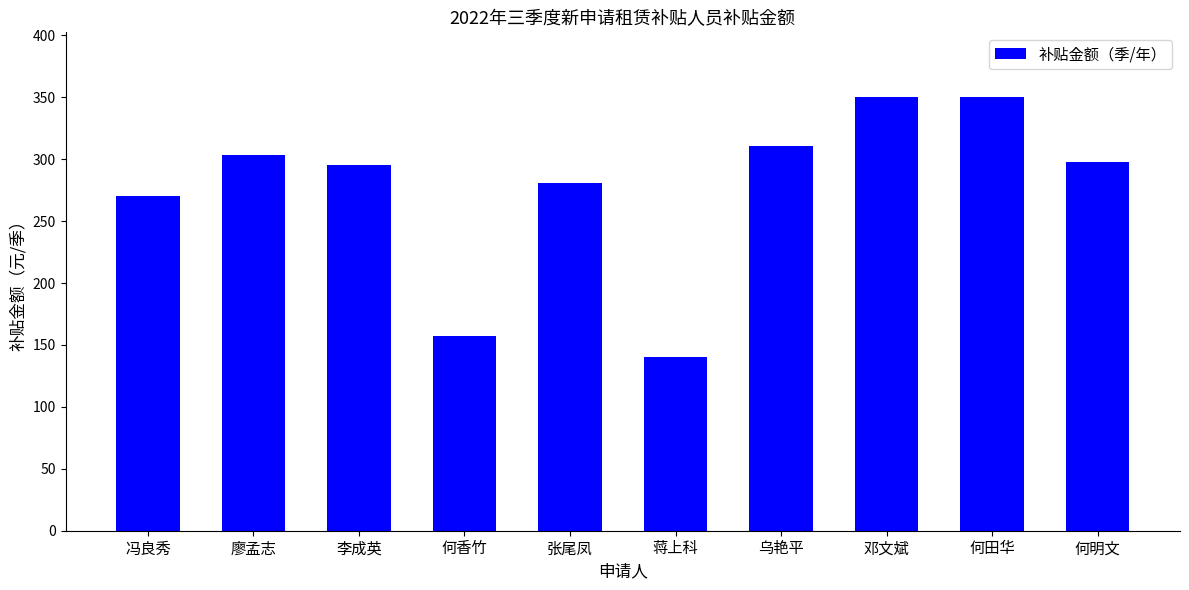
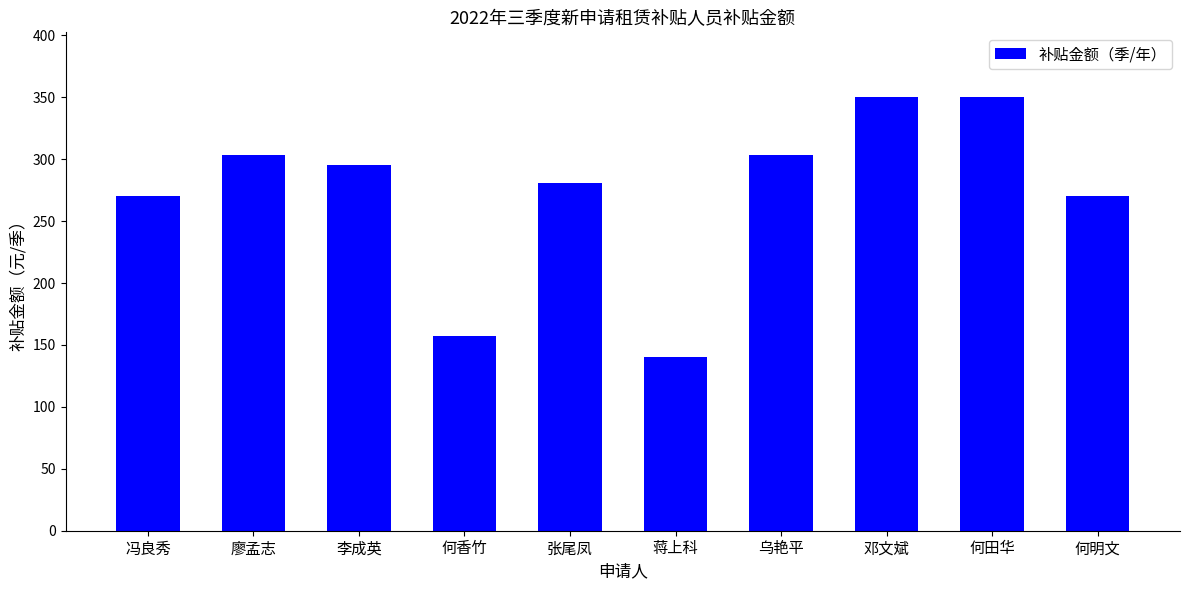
乌艳平: 311 -> 304
何明文: 298 -> 270
